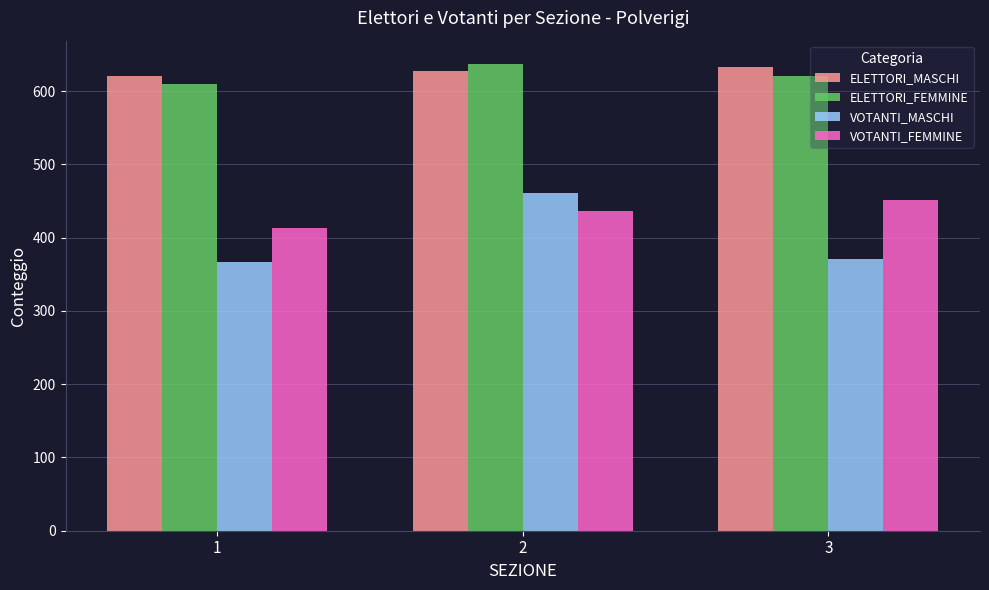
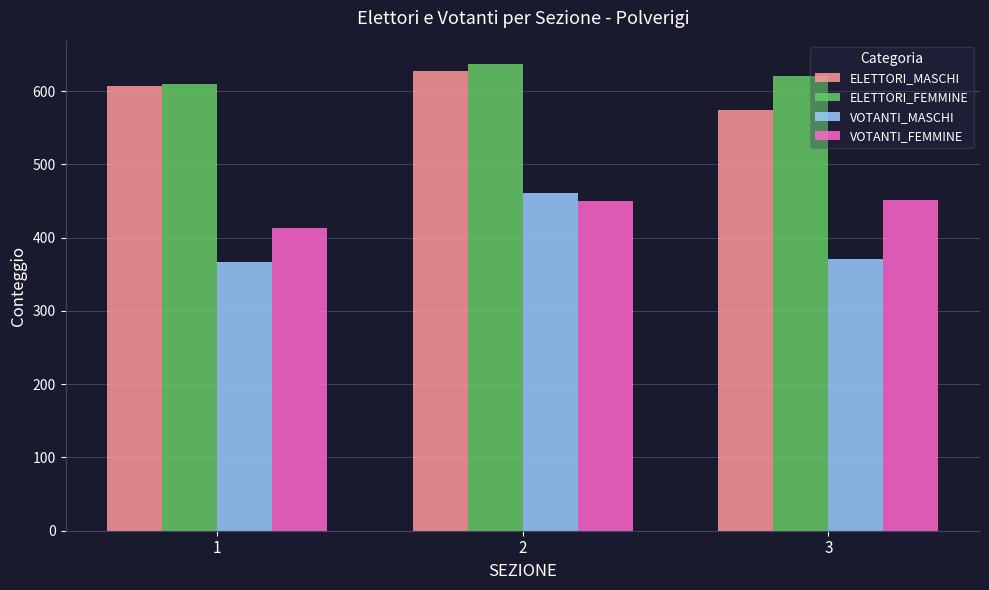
ELETTORI_MASCHI, 1: 620 -> 610
VOTANTI_FEMMINE, 2: 440 -> 450
ELETTORI_MASCHI, 3: 630 -> 570
